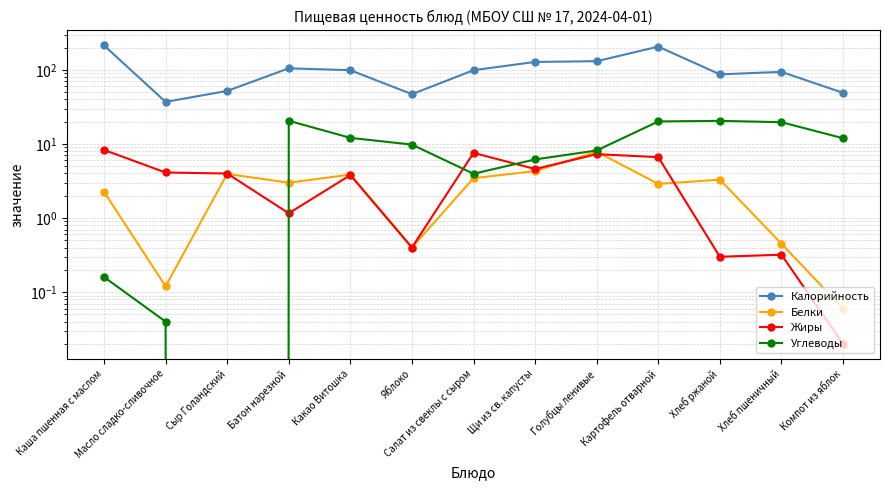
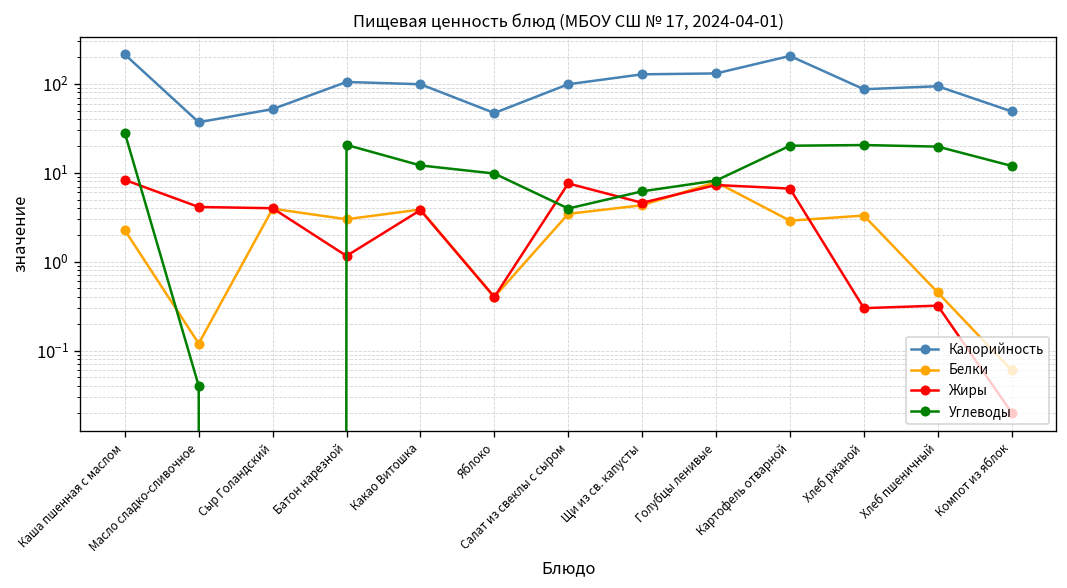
Углеводы, Каша пшенная с маслом: 0.16 -> 28
